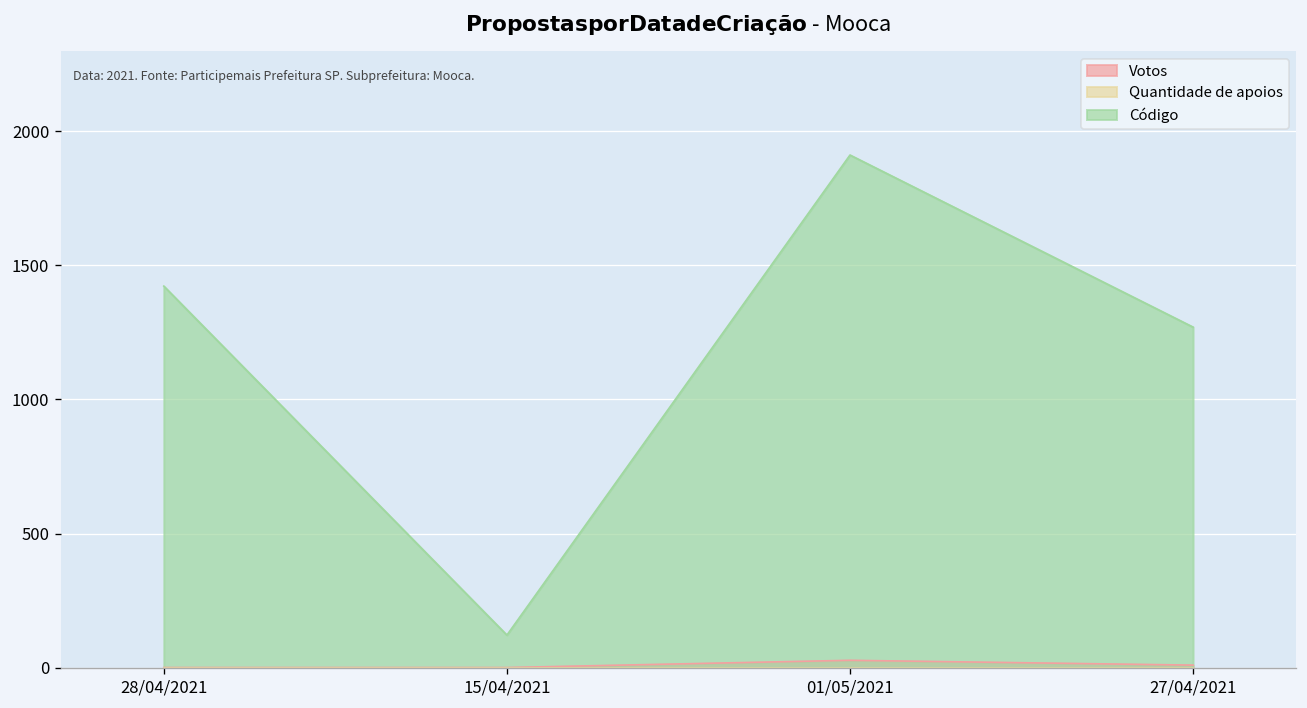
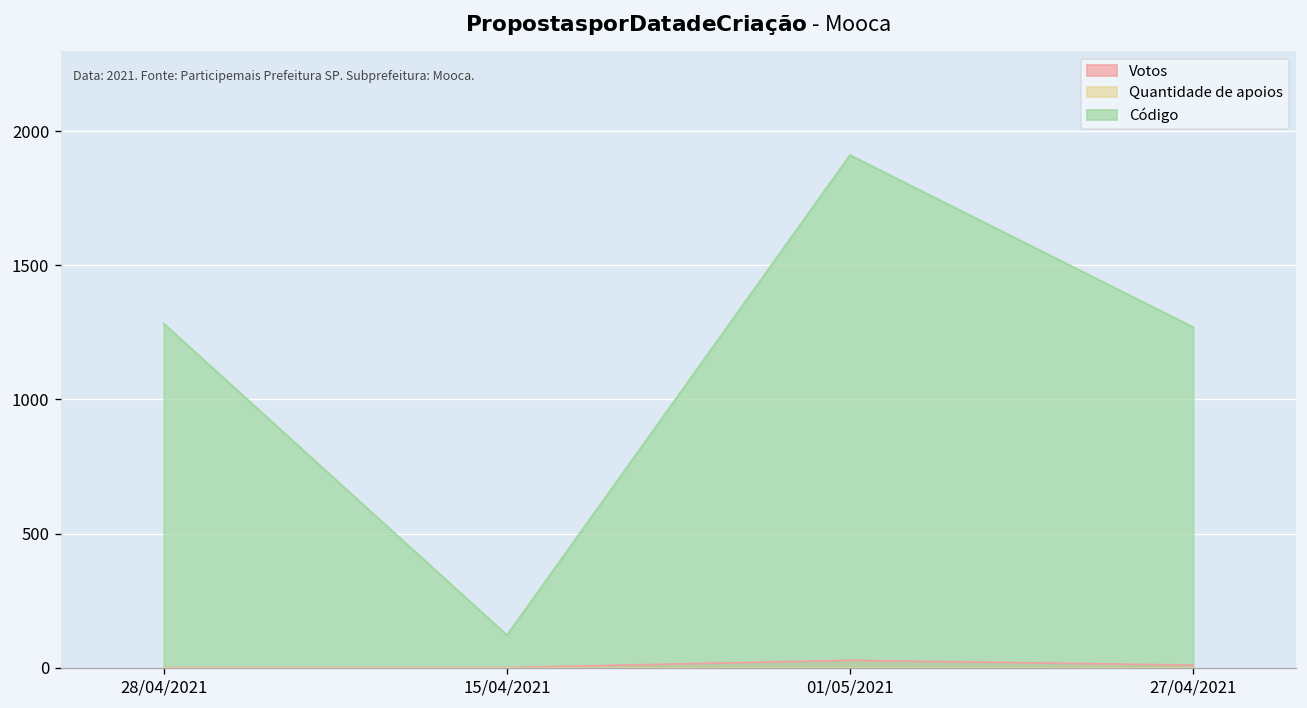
Código, 28/04/2021: 1420 -> 1280
